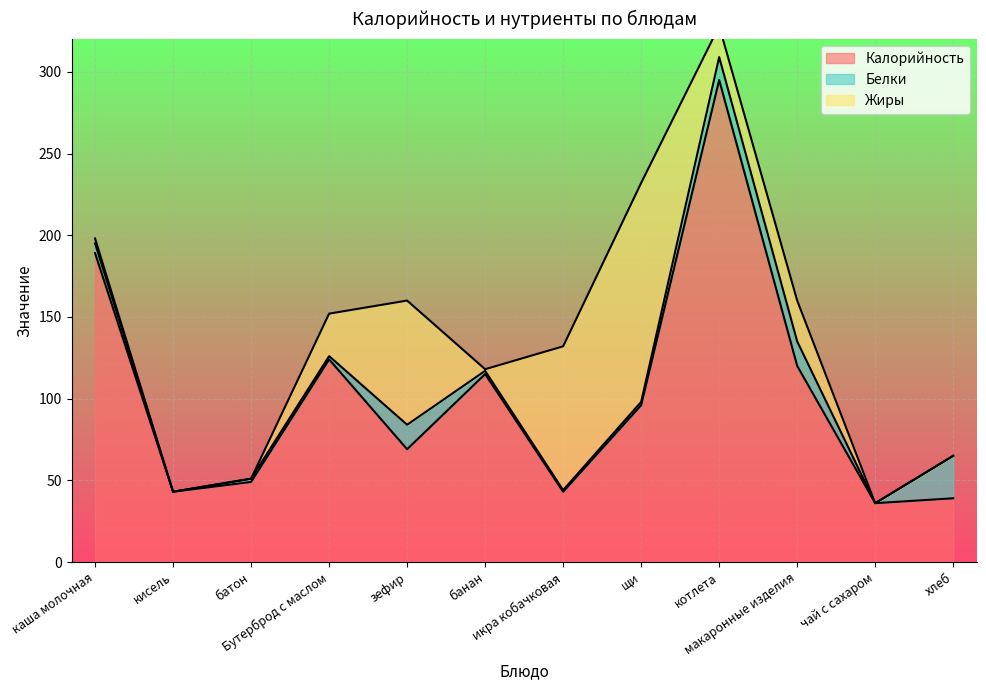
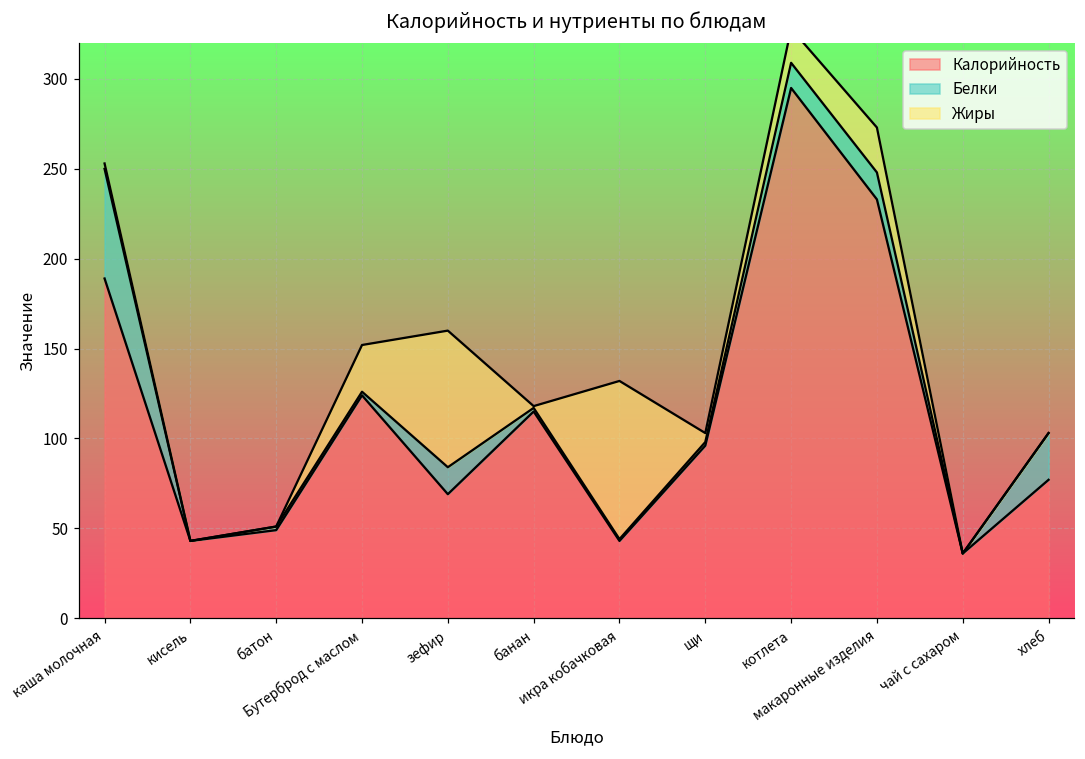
Белки, каша молочная: 6 -> 61
Жиры, щи: 134 -> 5
Калорийность, макаронные изделия: 120 -> 233
Калорийность, хлеб: 39 -> 77
